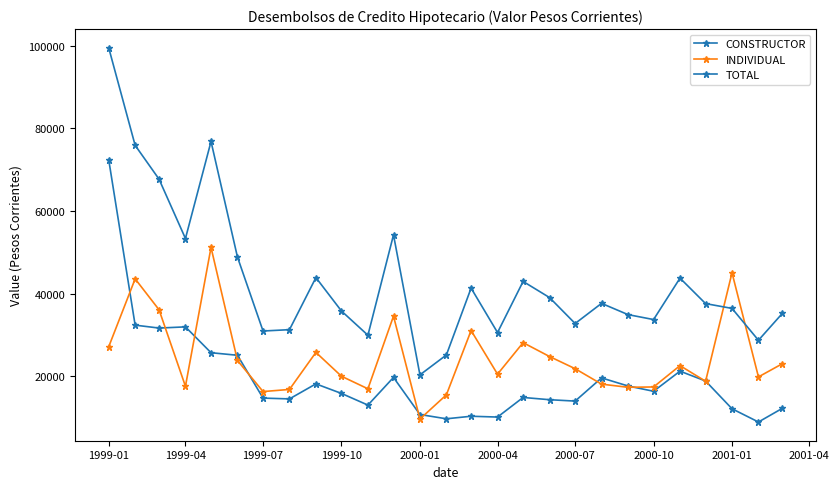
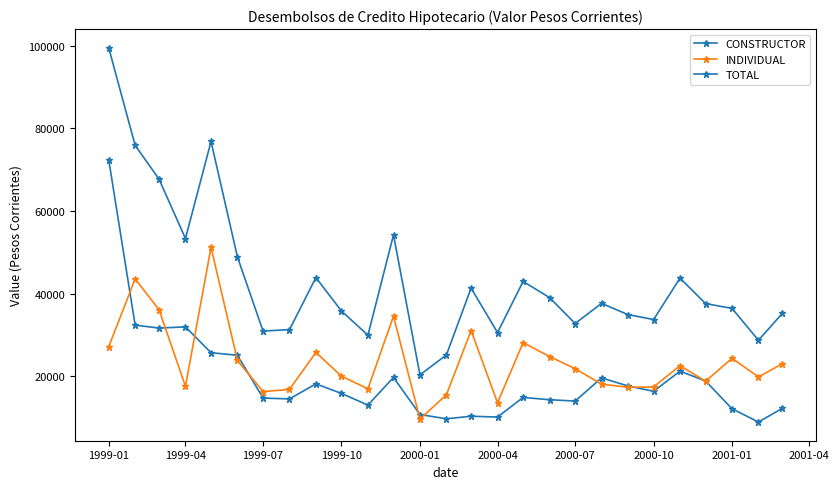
INDIVIDUAL, 2000-04: 20000 -> 14000
INDIVIDUAL, 2001-01: 45000 -> 24000
